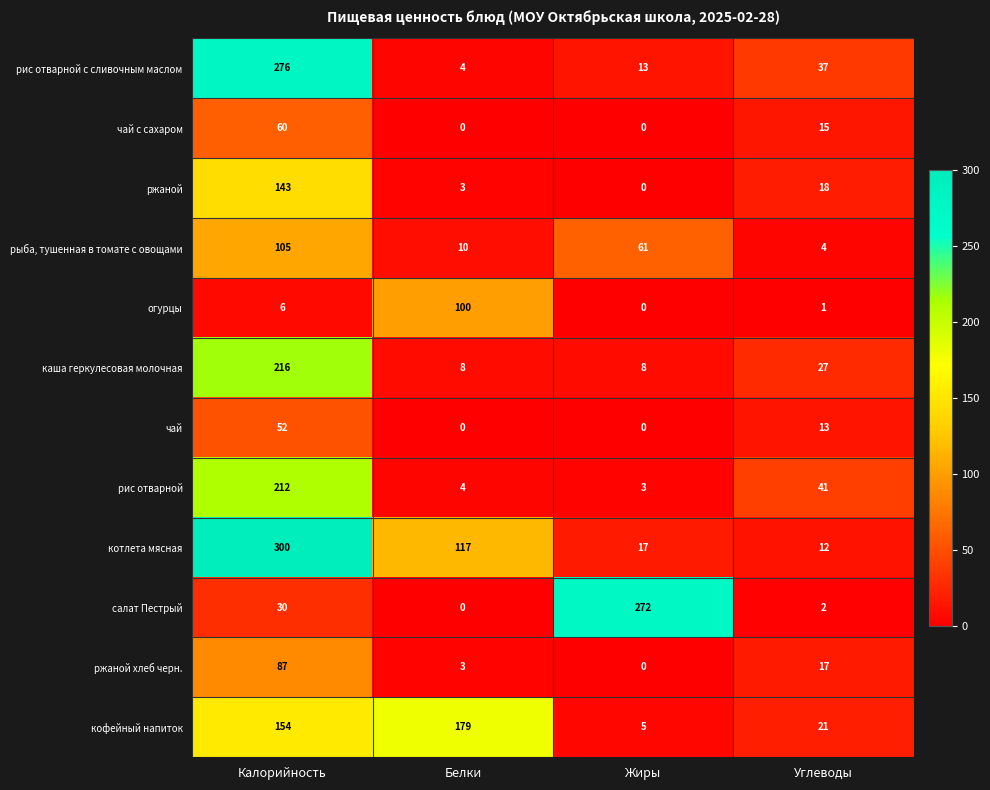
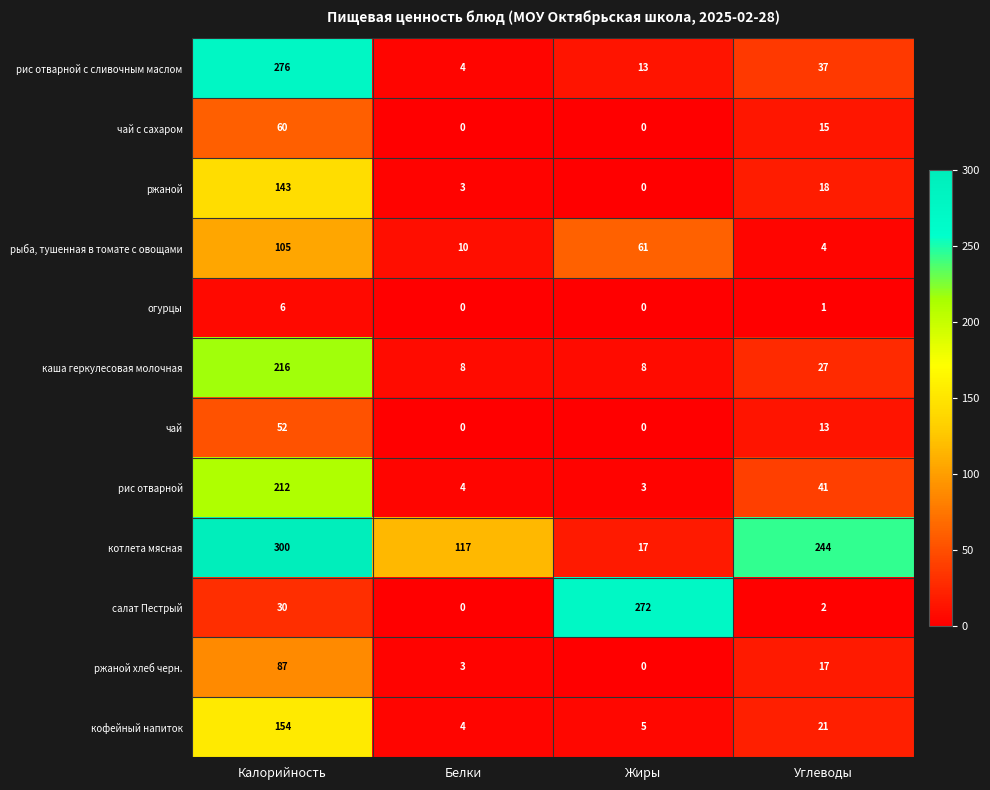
огурцы, Белки: 100 -> 0
котлета мясная, Углеводы: 12 -> 244
кофейный напиток, Белки: 179 -> 4
